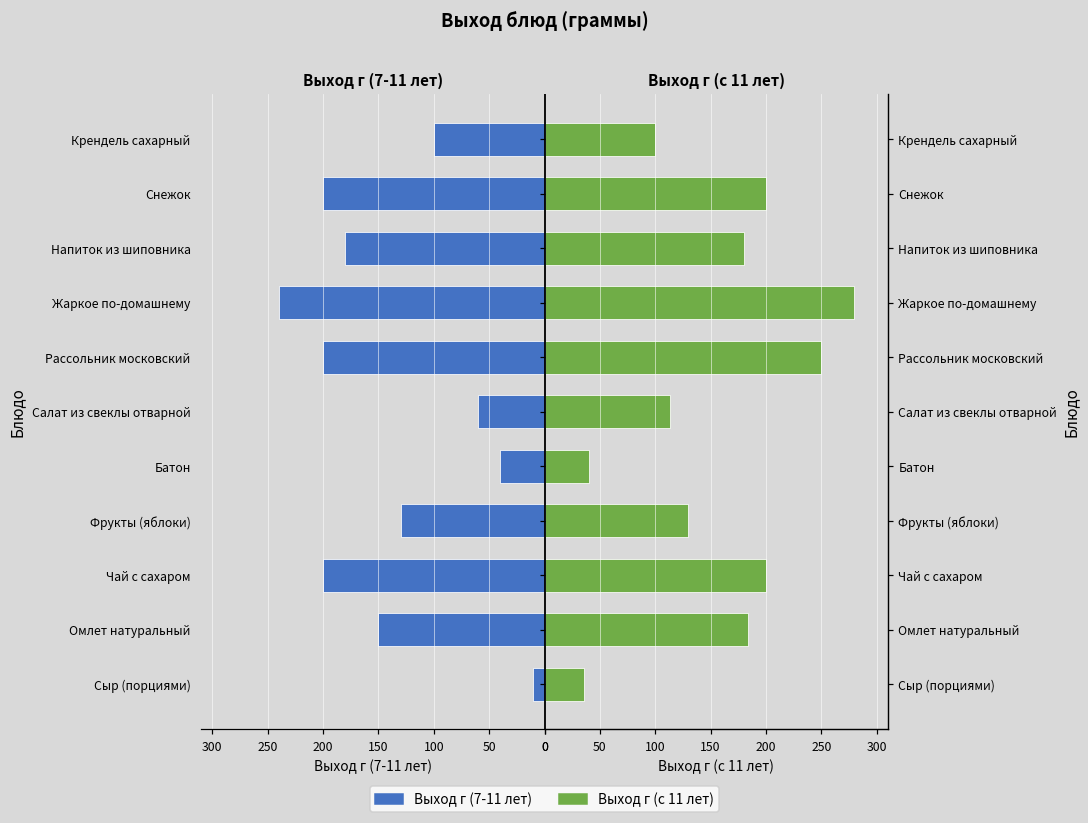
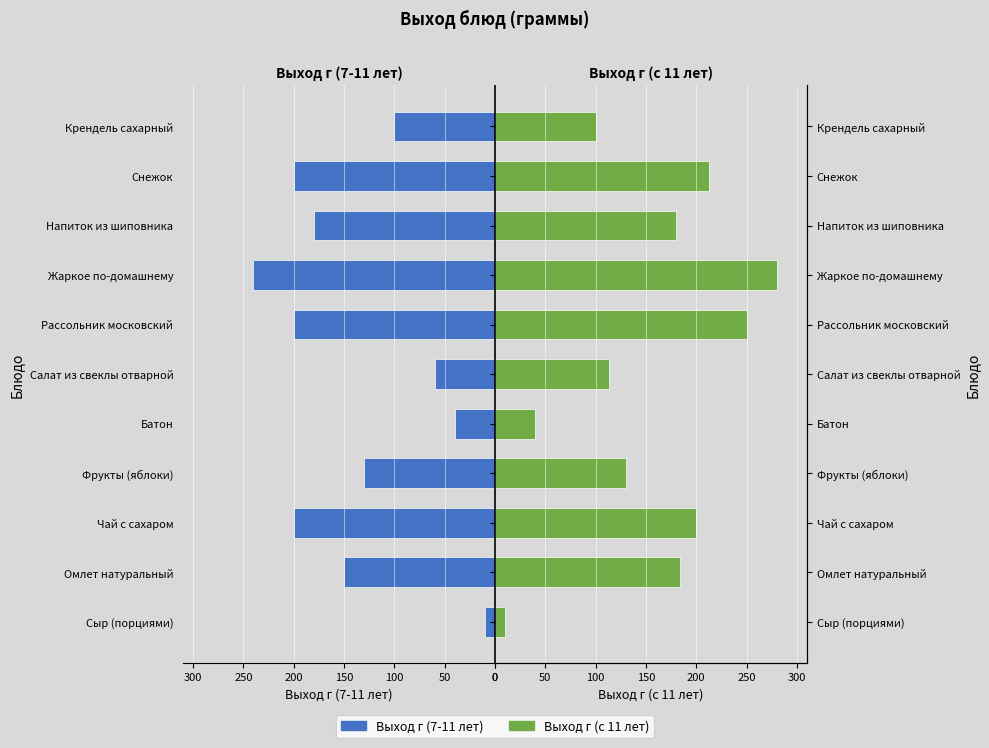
Выход г (с 11 лет), Снежок: 200 -> 213
Выход г (с 11 лет), Сыр (порциями): 36 -> 10
